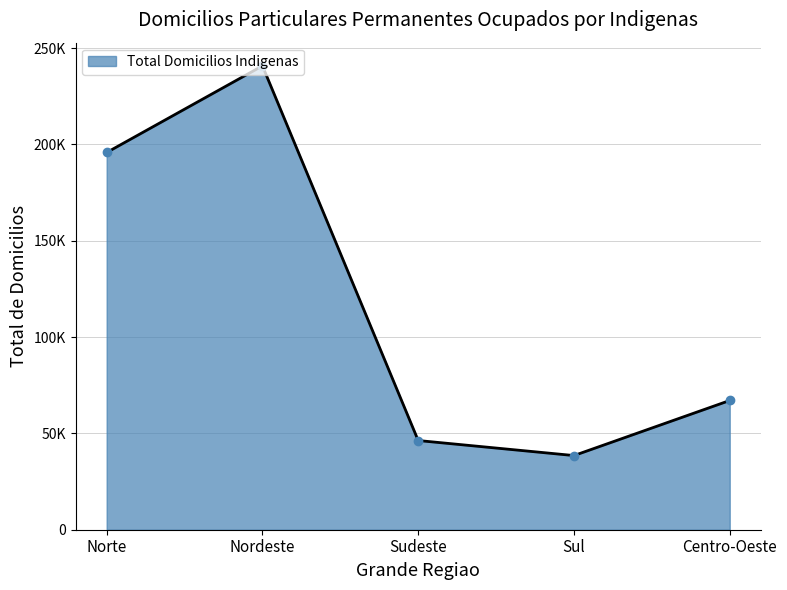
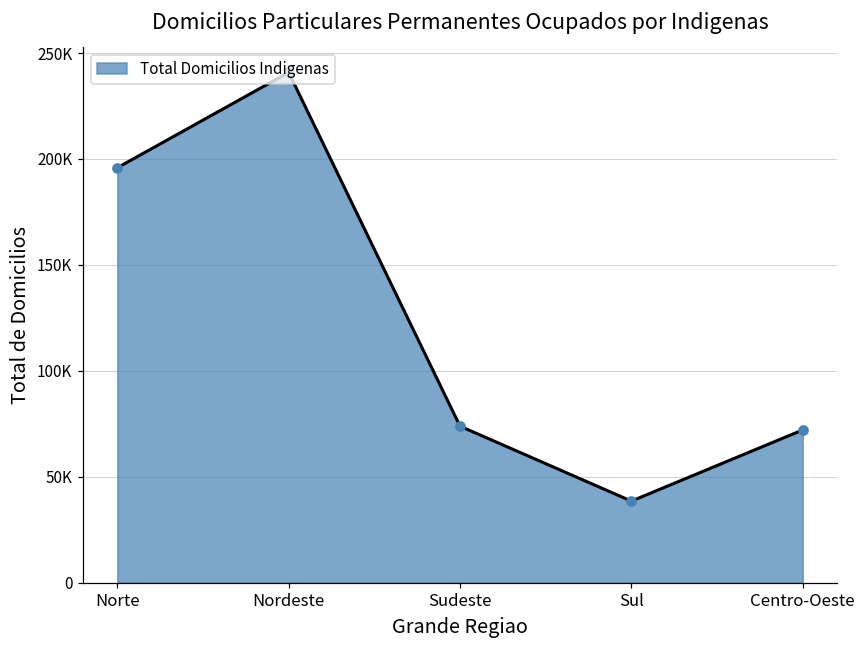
Sudeste: 46000 -> 74000
Centro-Oeste: 67000 -> 72000
